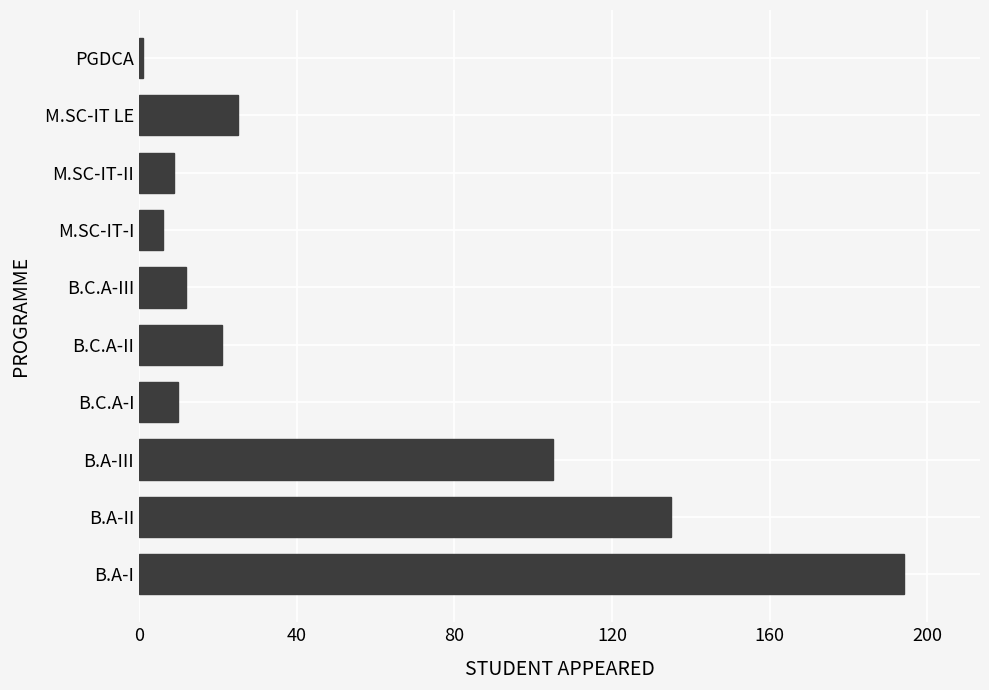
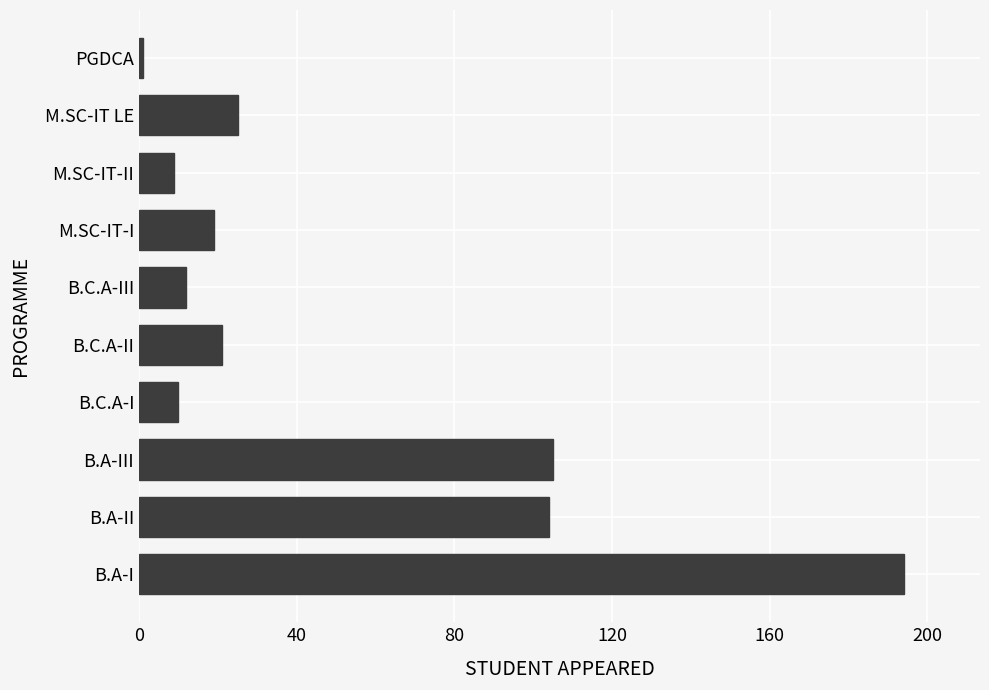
M.SC-IT-I: 6 -> 19
B.A-II: 135 -> 104
